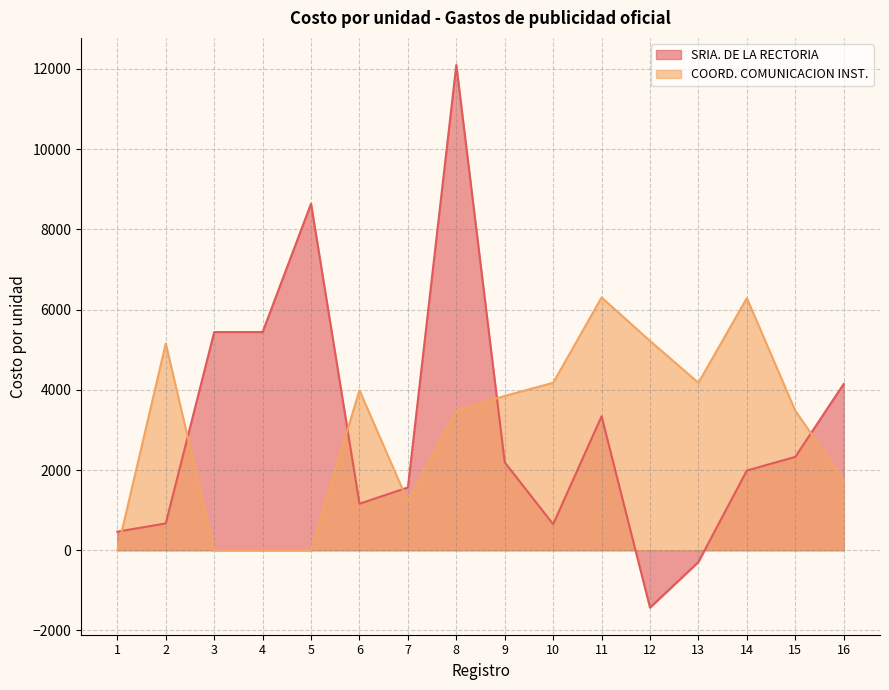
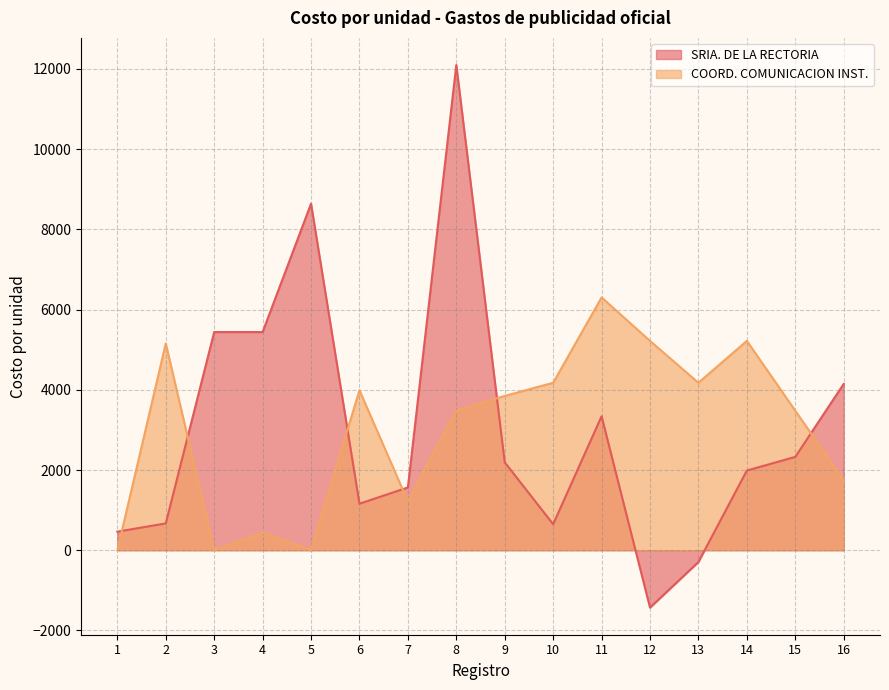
COORD. COMUNICACION INST., 4: 0 -> 400
COORD. COMUNICACION INST., 14: 6300 -> 5200
